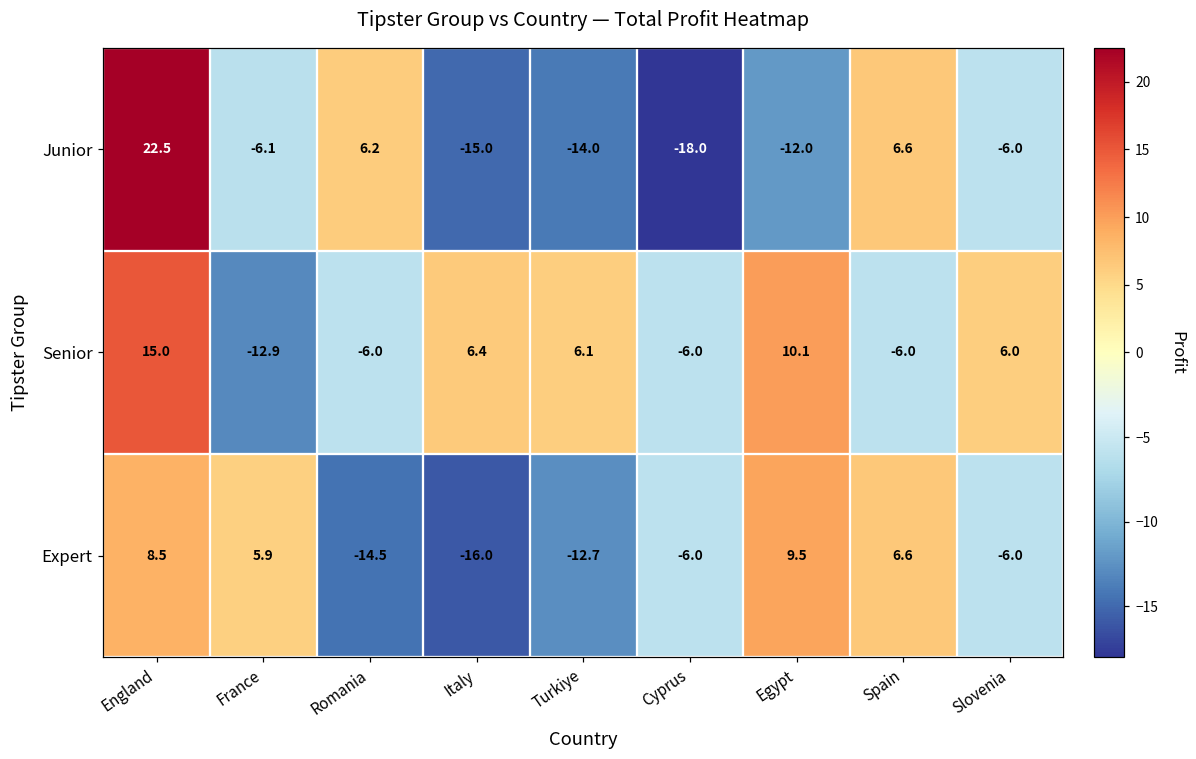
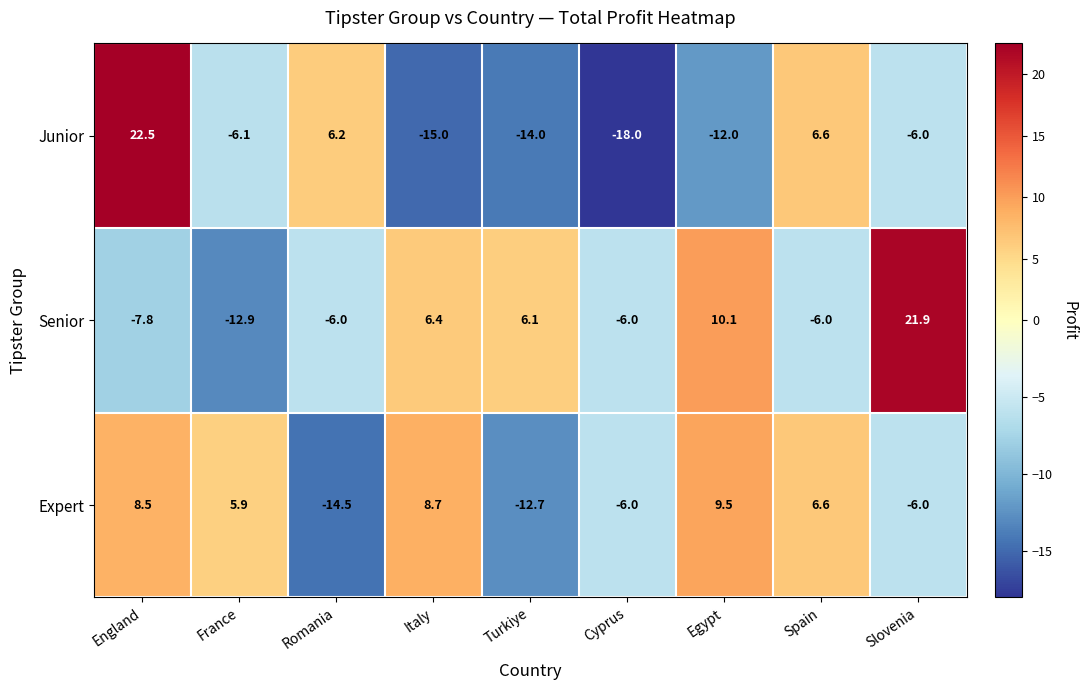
Senior, England: 15.0 -> -7.8
Senior, Slovenia: 6.0 -> 21.9
Expert, Italy: -16.0 -> 8.7
